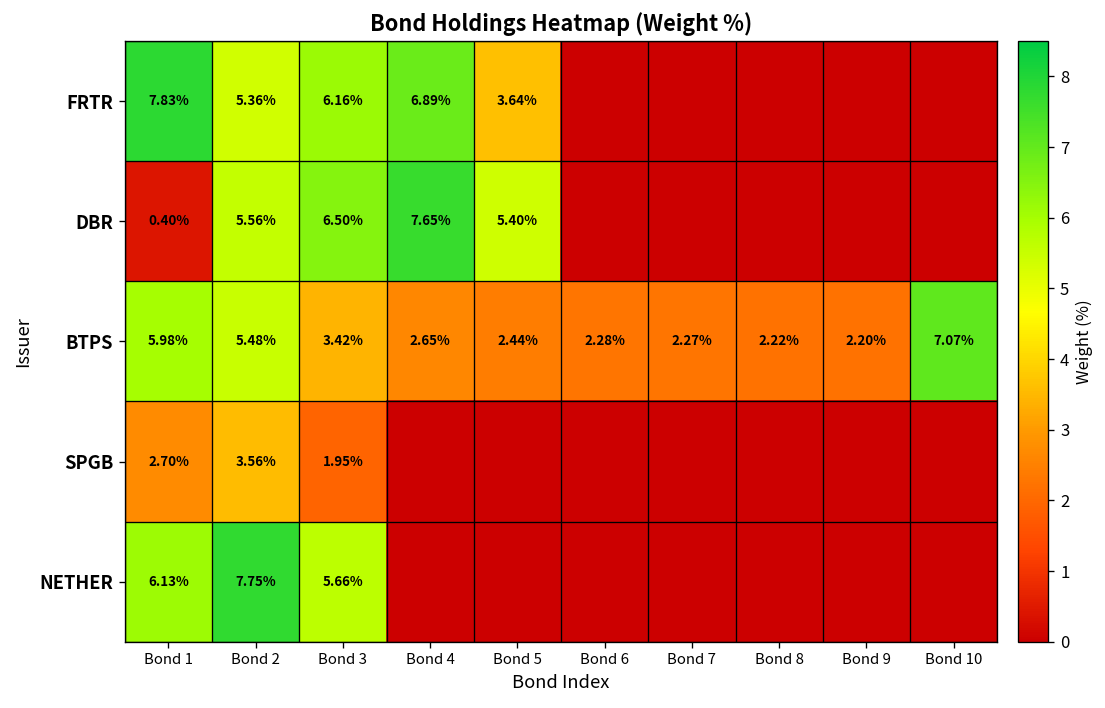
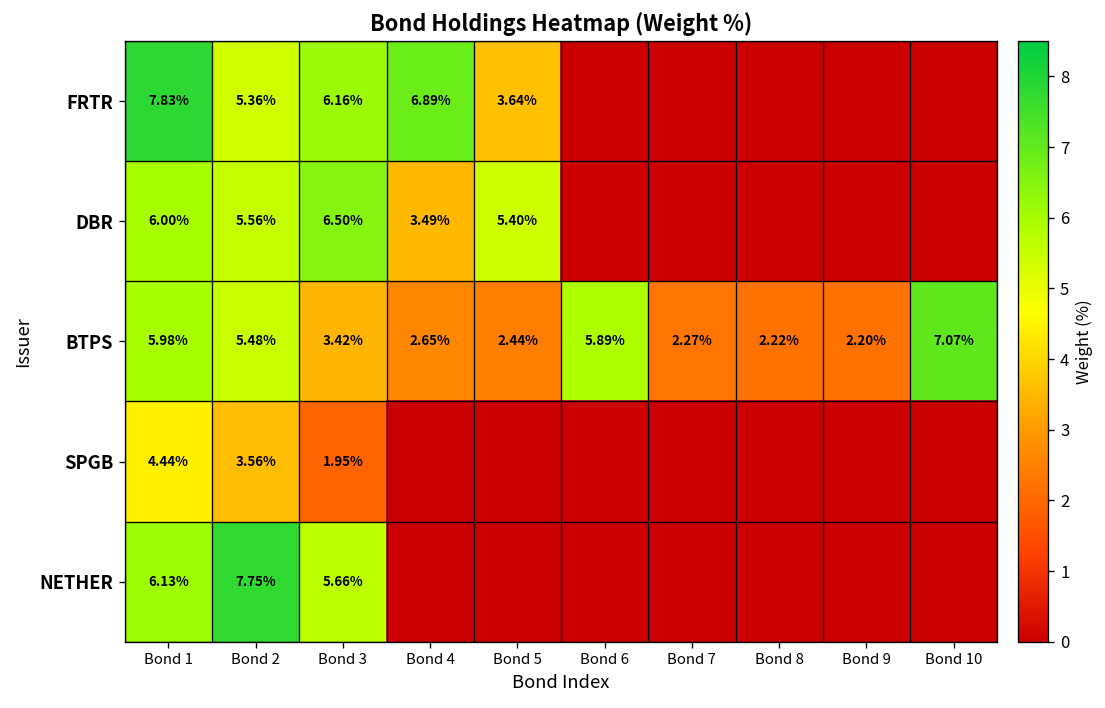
DBR, Bond 1: 0.40% -> 6.00%
DBR, Bond 4: 7.65% -> 3.49%
BTPS, Bond 6: 2.28% -> 5.89%
SPGB, Bond 1: 2.70% -> 4.44%
